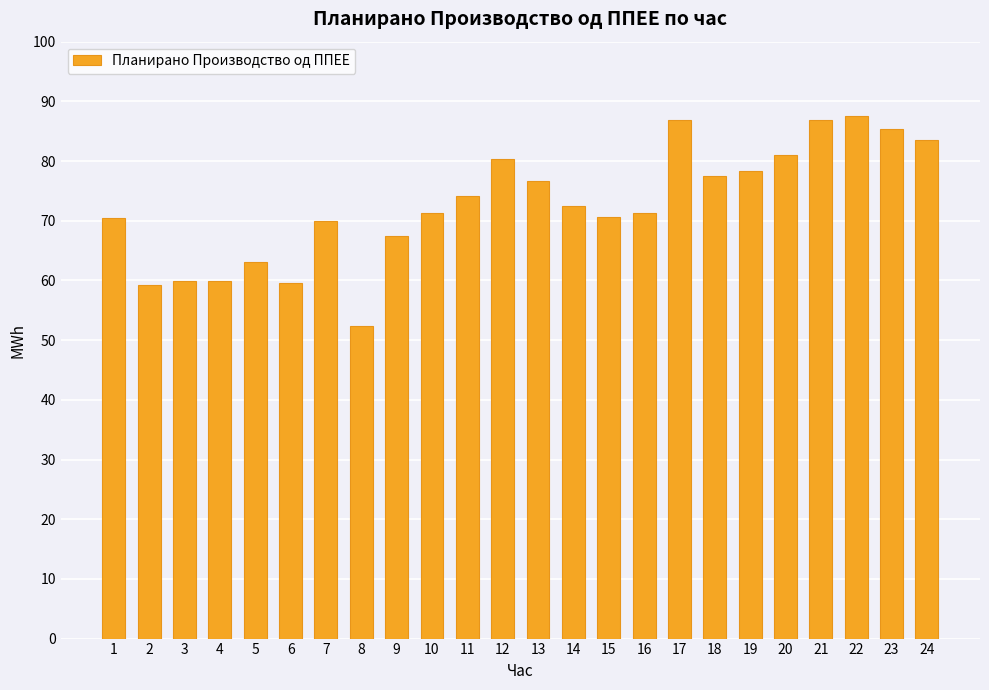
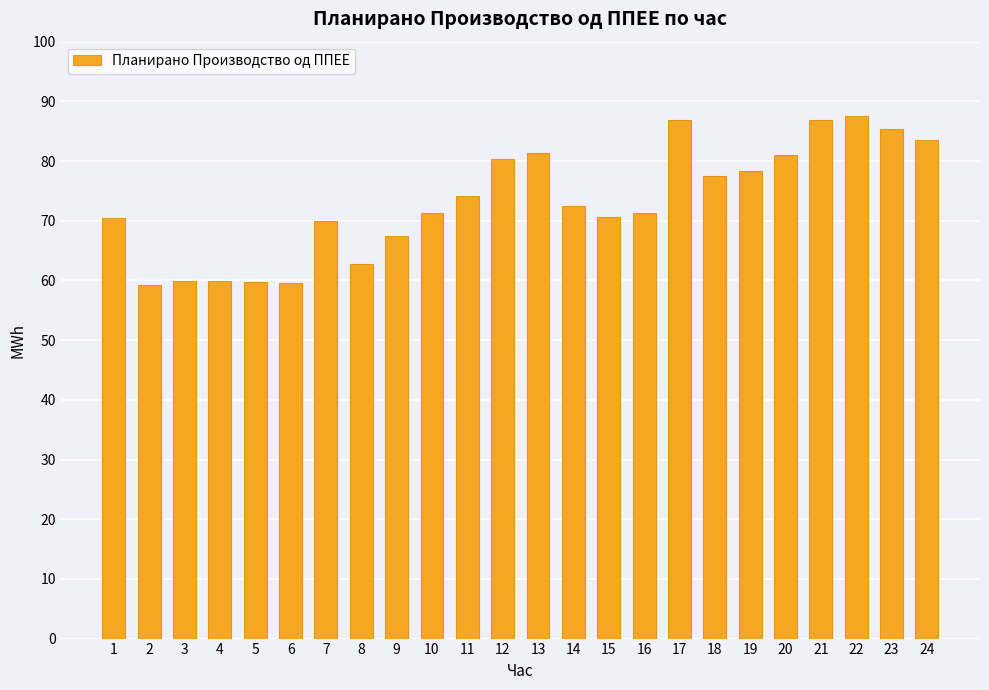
5: 63 -> 60
8: 52 -> 63
13: 77 -> 81
